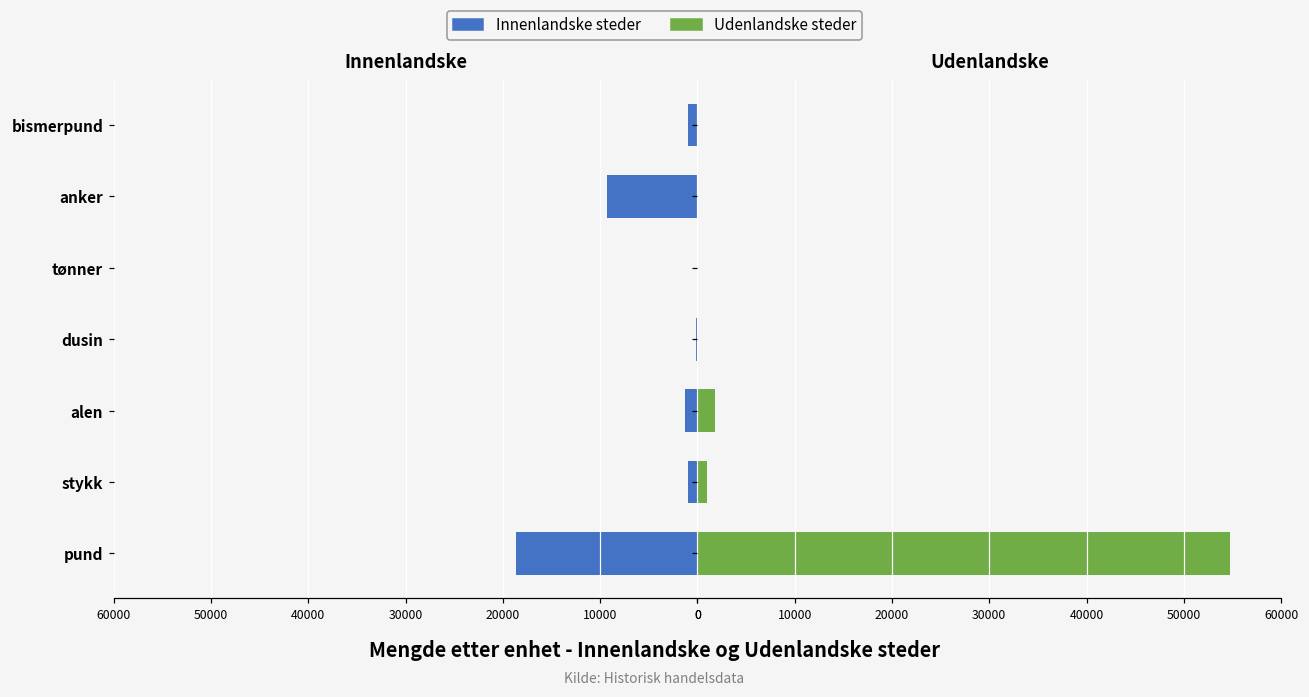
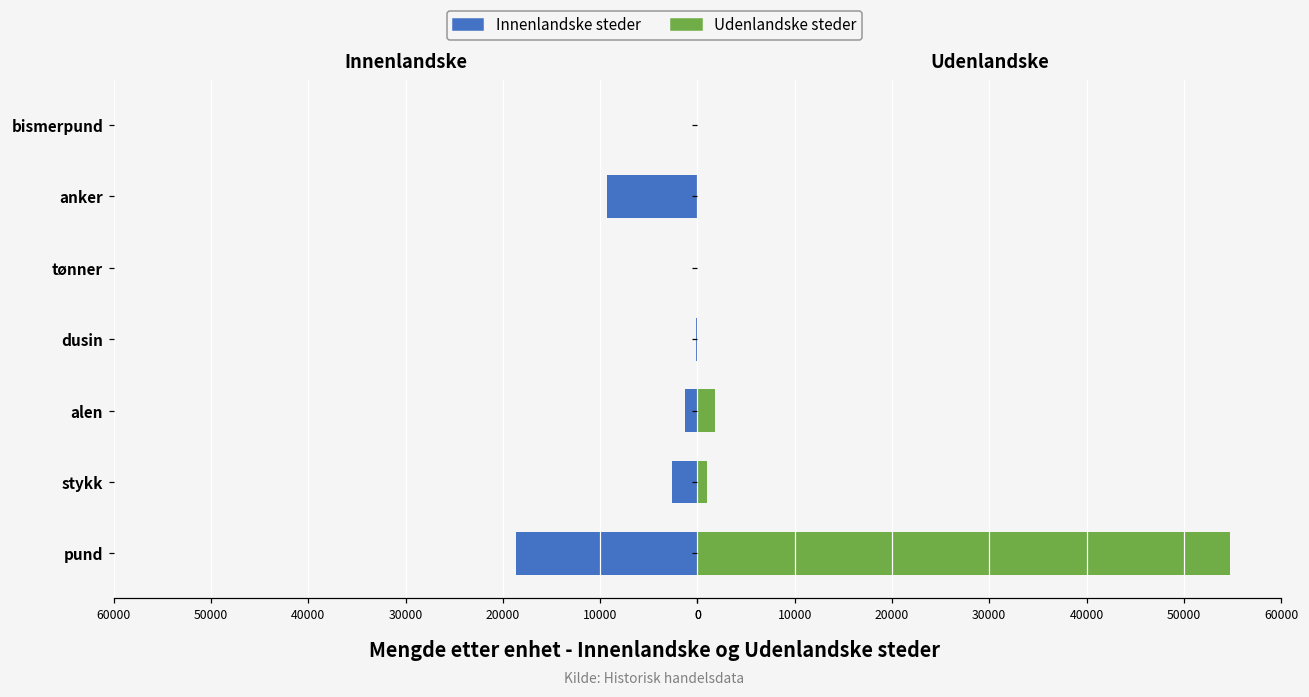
Innenlandske, bismerpund: 1000 -> 0
Innenlandske, stykk: 1000 -> 3000
